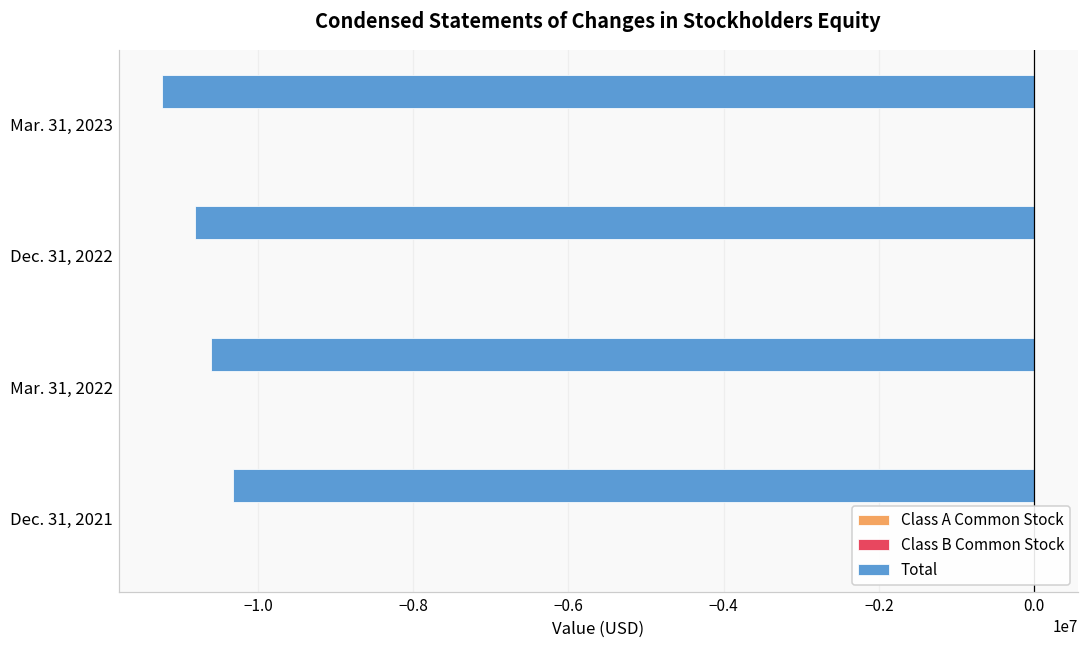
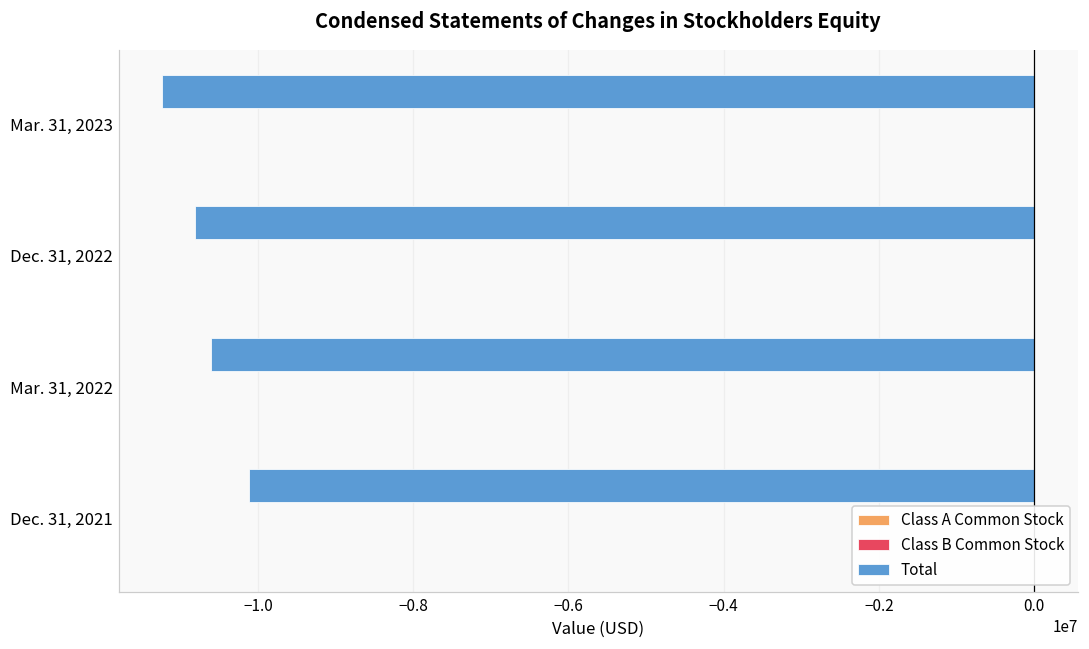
Total, Dec. 31, 2021: -10300000 -> -10100000
